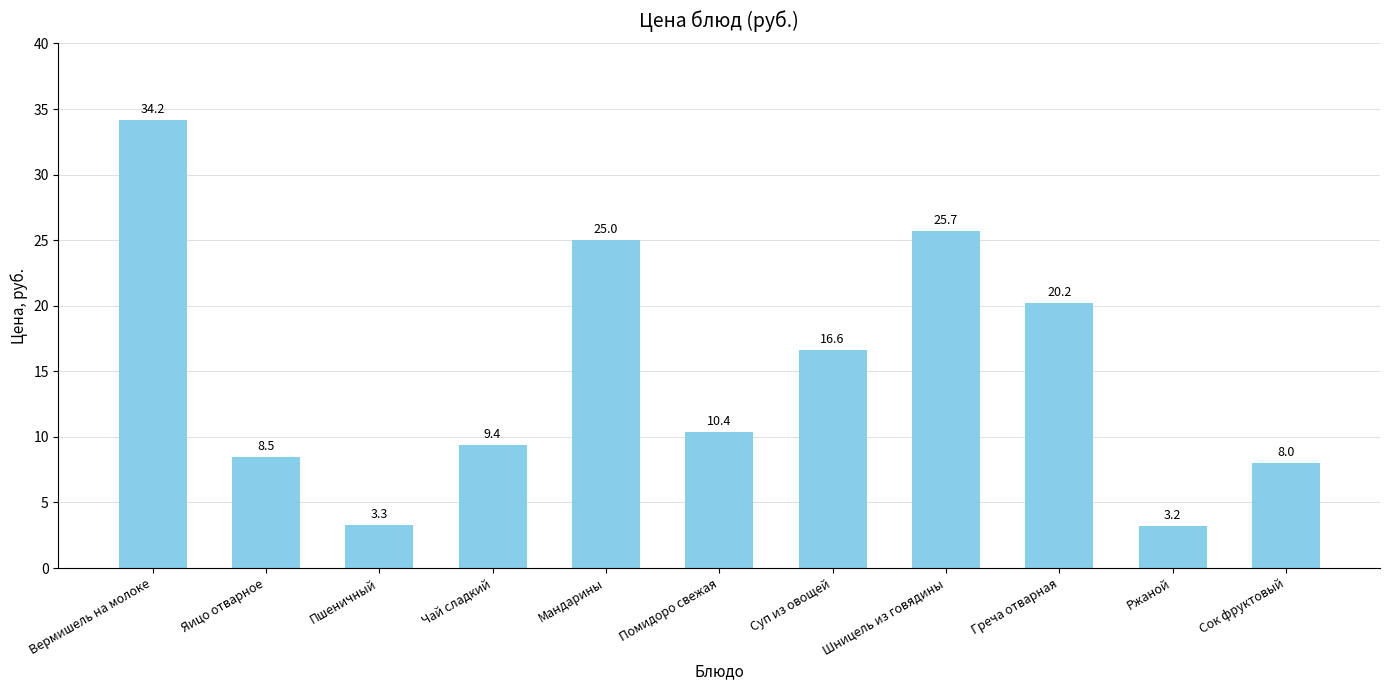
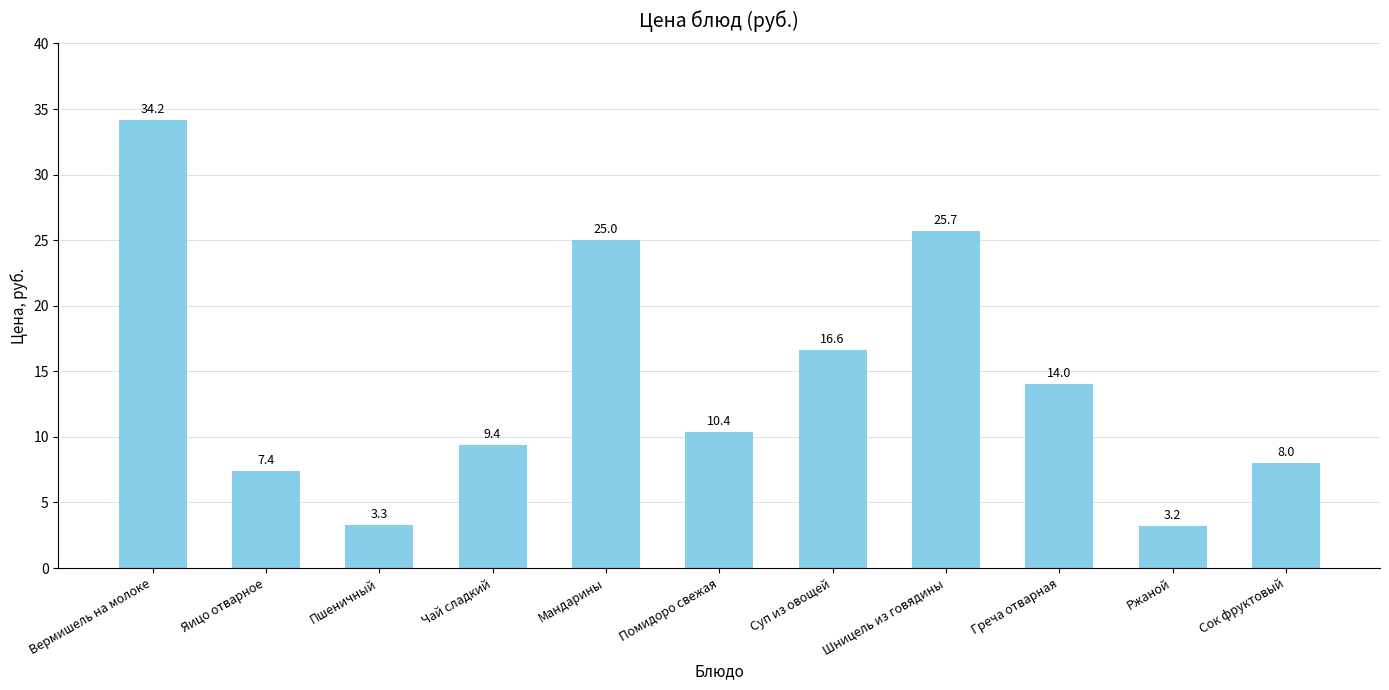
Яицо отварное: 8.5 -> 7.4
Греча отварная: 20.2 -> 14.0
